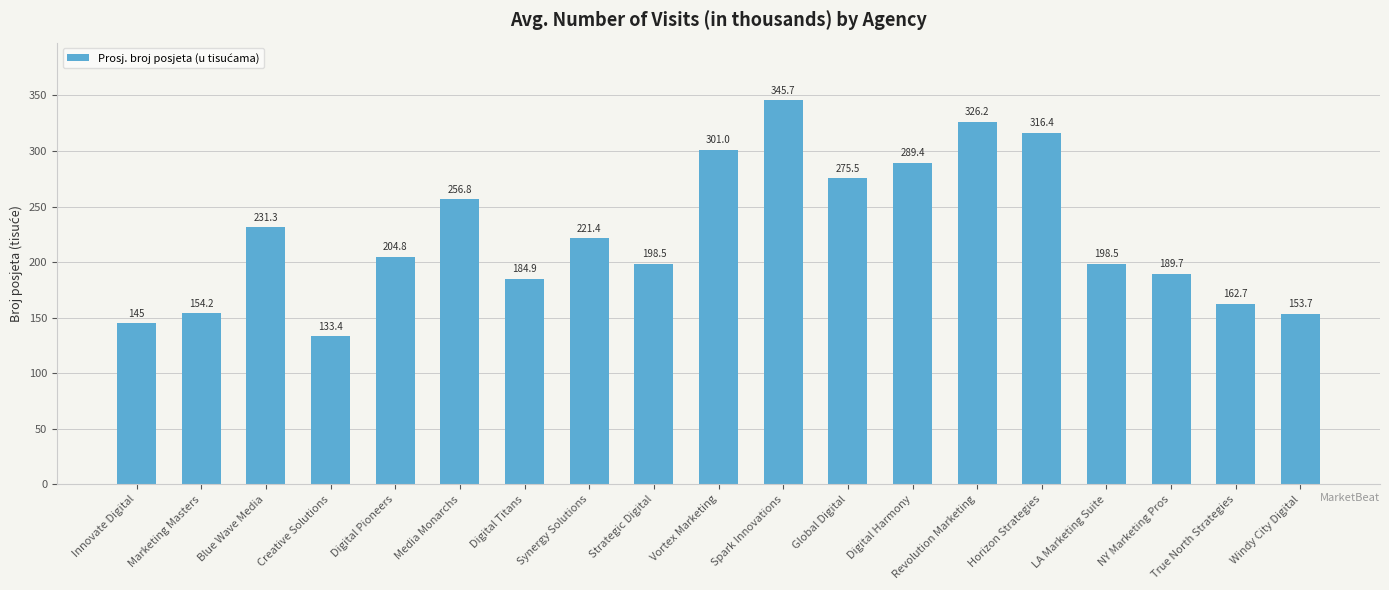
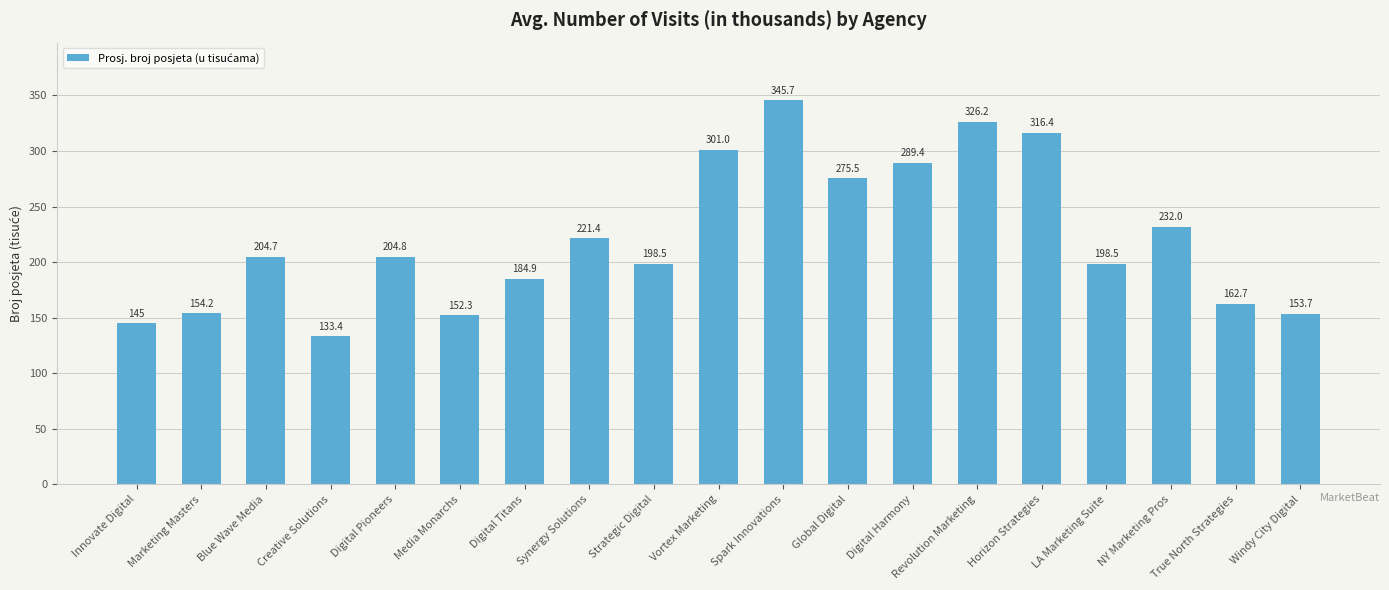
Blue Wave Media: 231.3 -> 204.7
Media Monarchs: 256.8 -> 152.3
NY Marketing Pros: 189.7 -> 232.0
